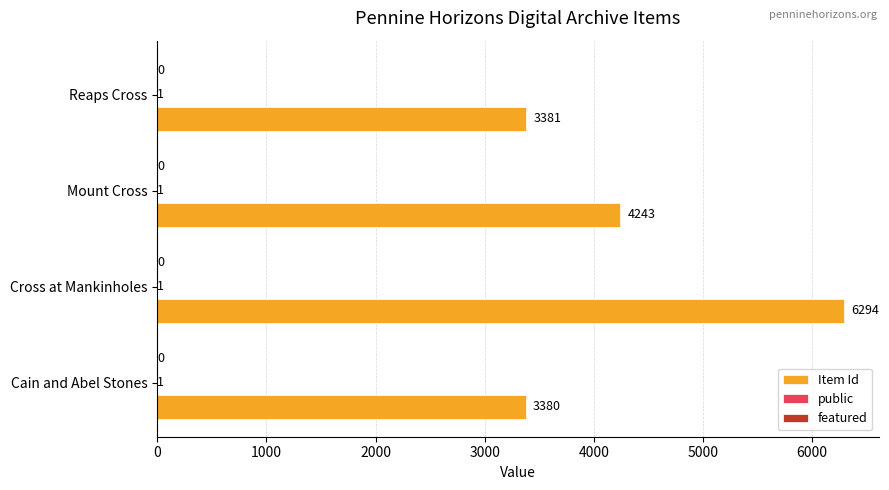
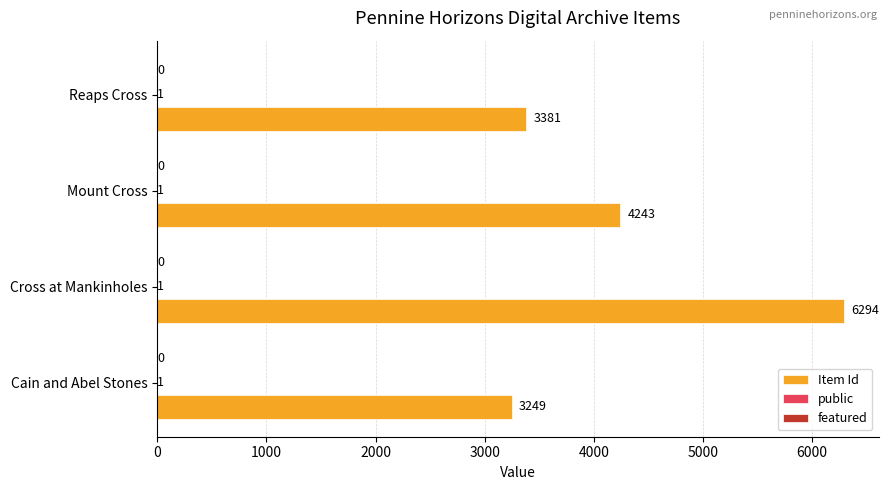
Item Id, Cain and Abel Stones: 3380 -> 3249
